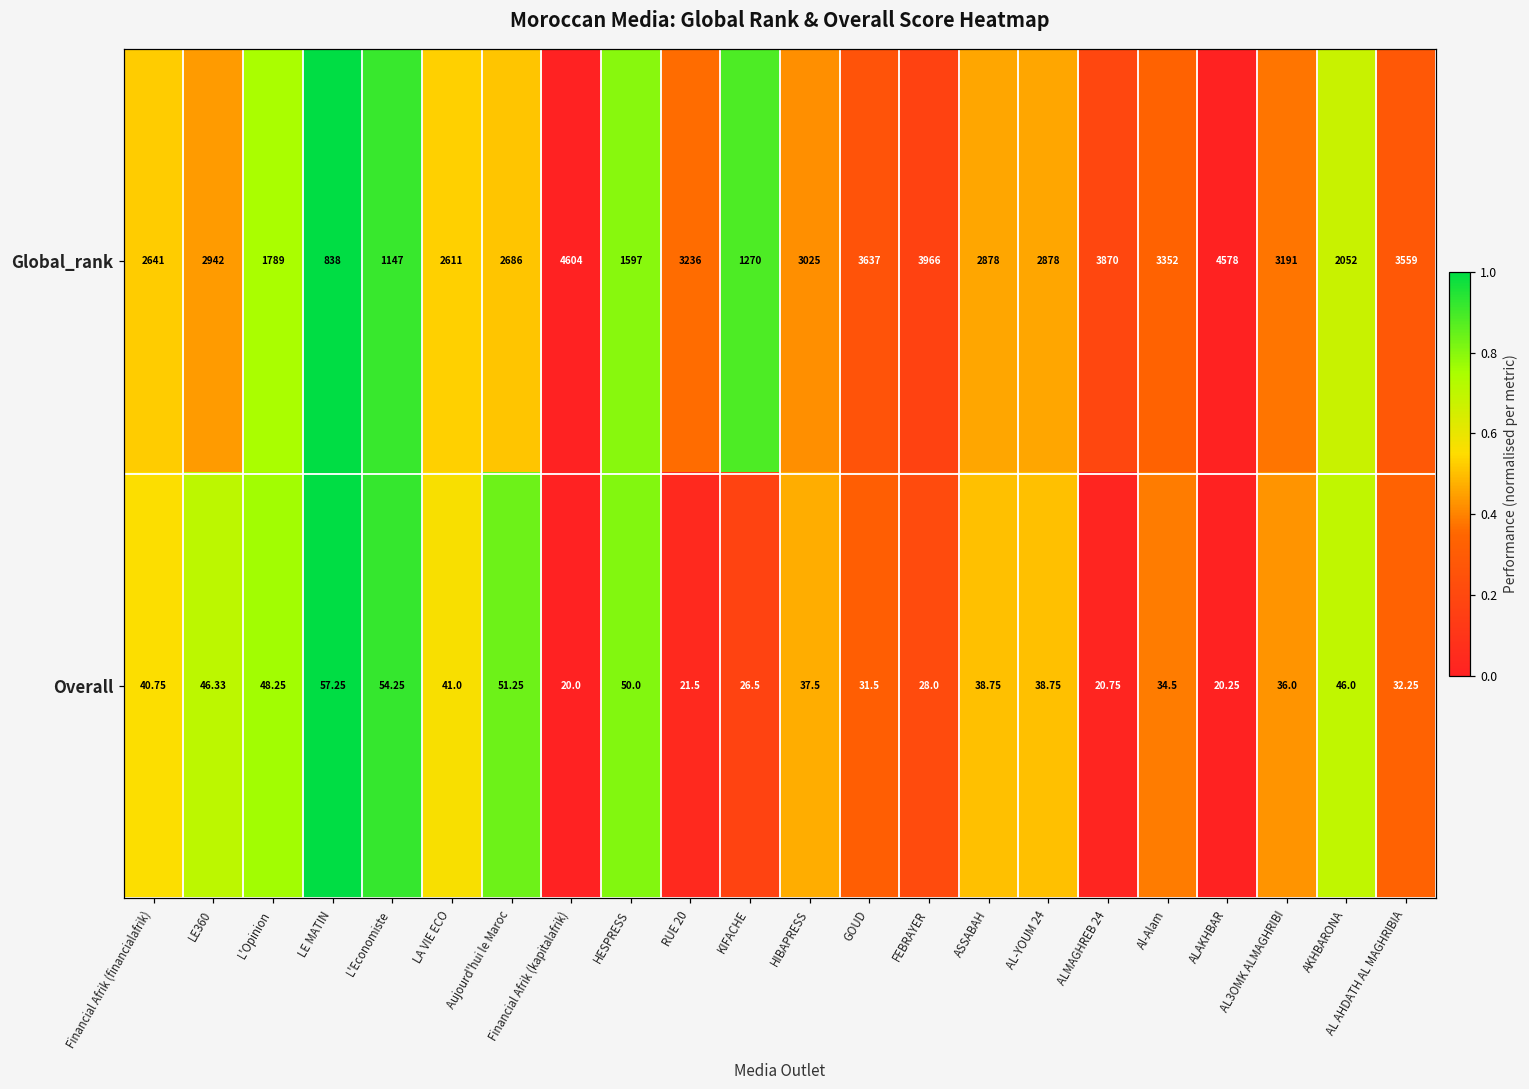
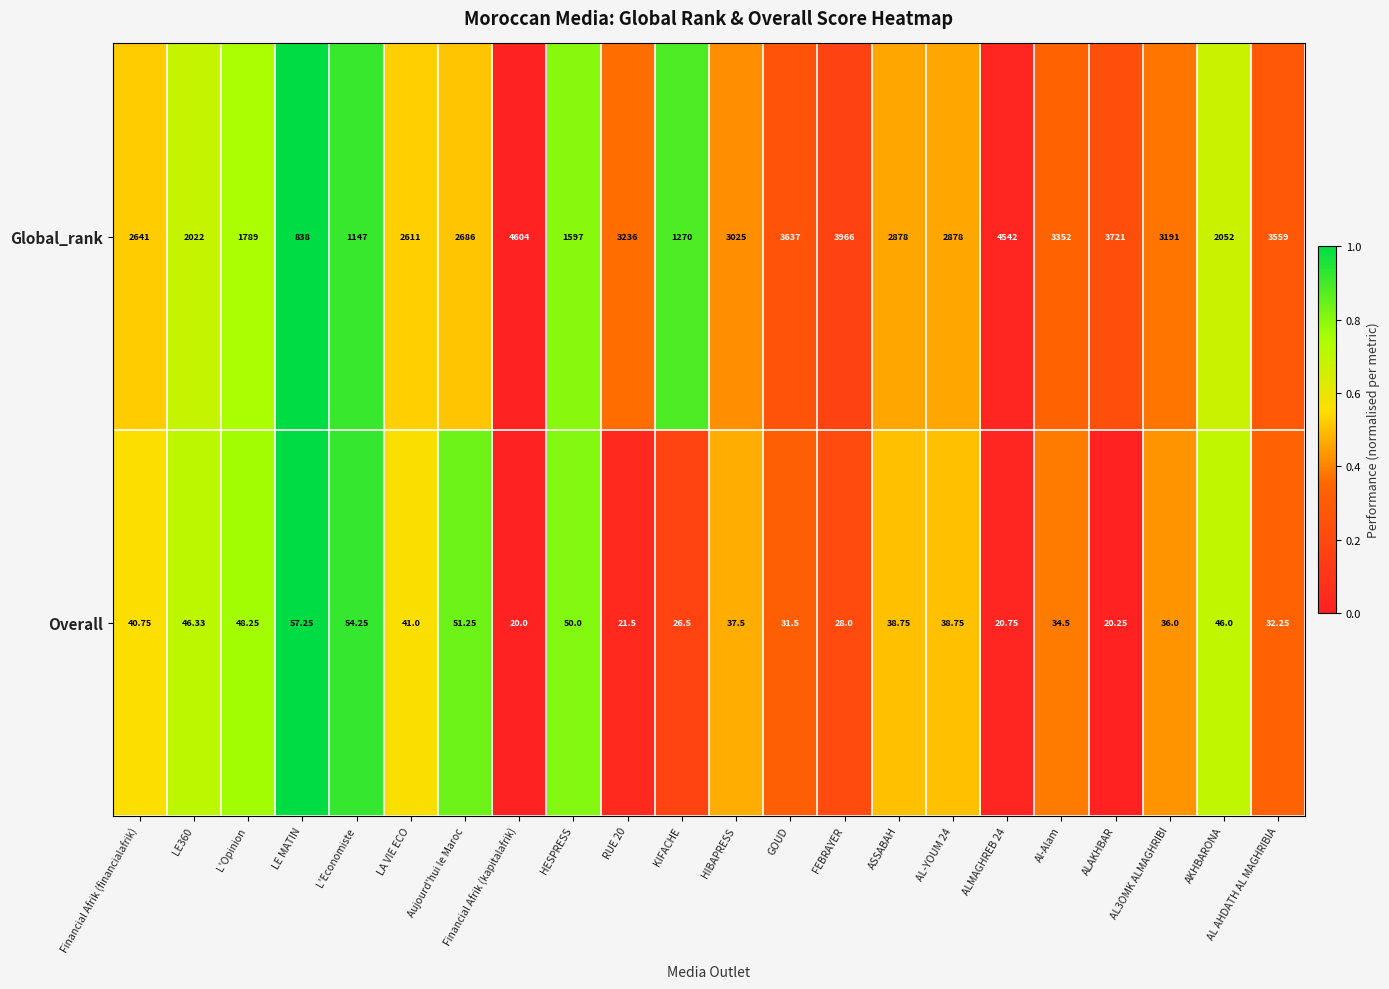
Global_rank, LE360: 2942 -> 2022
Global_rank, ALMAGHREB 24: 3870 -> 4542
Global_rank, ALAKHBAR: 4578 -> 3721
